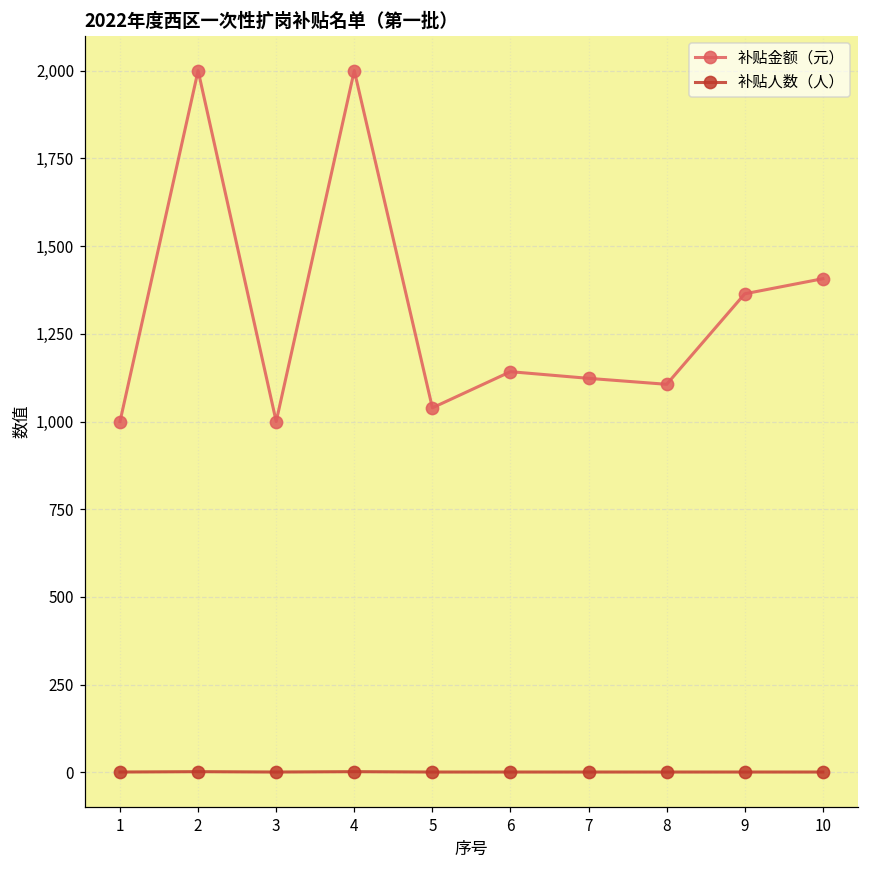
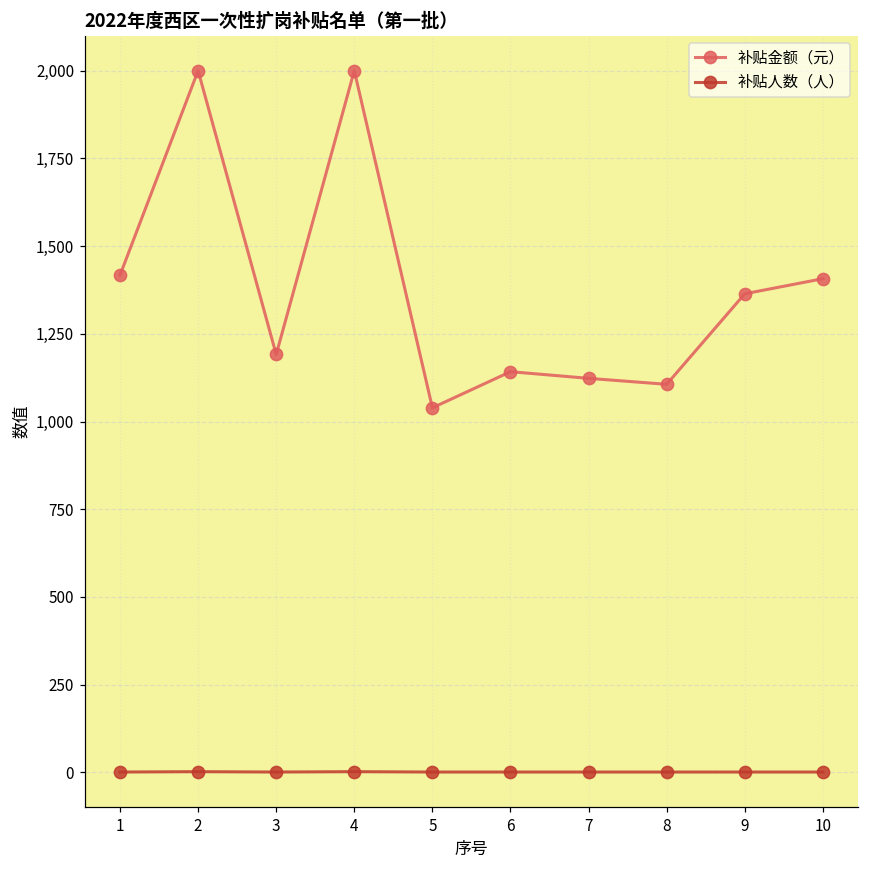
补贴金额（元）, 1: 1,000 -> 1,420
补贴金额（元）, 3: 1,000 -> 1,190
